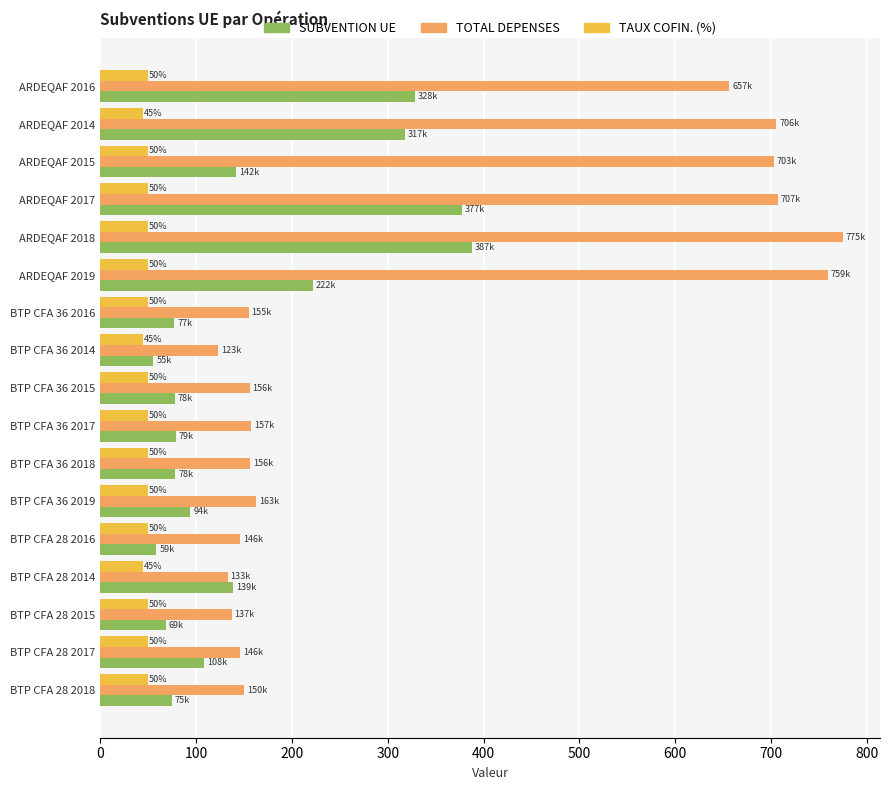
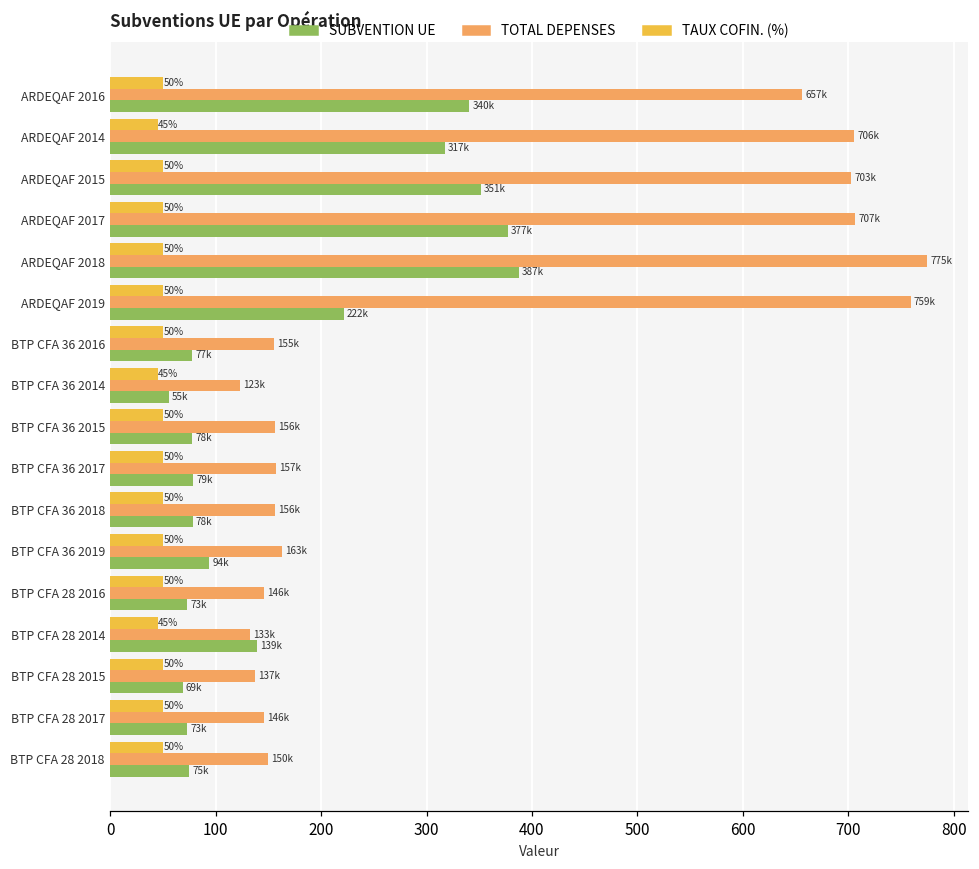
SUBVENTION UE, ARDEQAF 2016: 328k -> 340k
SUBVENTION UE, ARDEQAF 2015: 142k -> 351k
SUBVENTION UE, BTP CFA 28 2016: 59k -> 73k
SUBVENTION UE, BTP CFA 28 2017: 108k -> 73k
